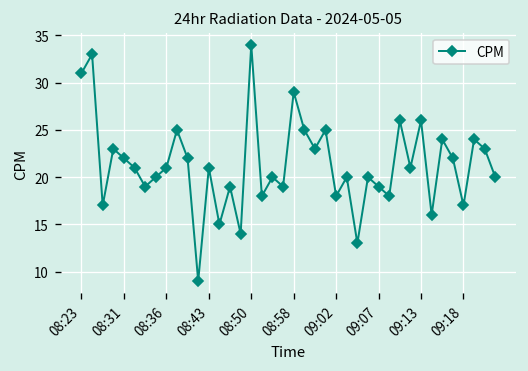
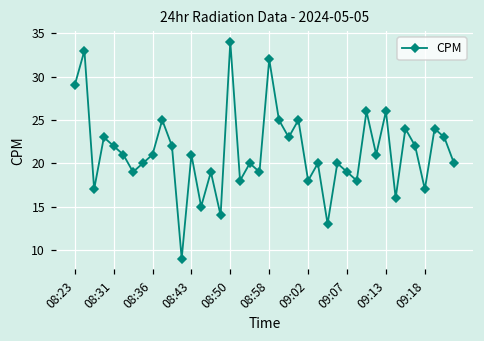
08:23: 31 -> 29
08:58: 29 -> 32
